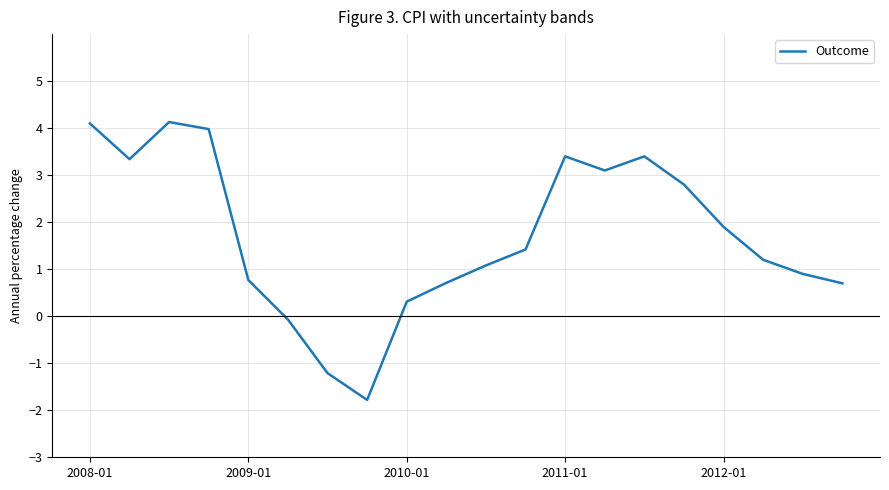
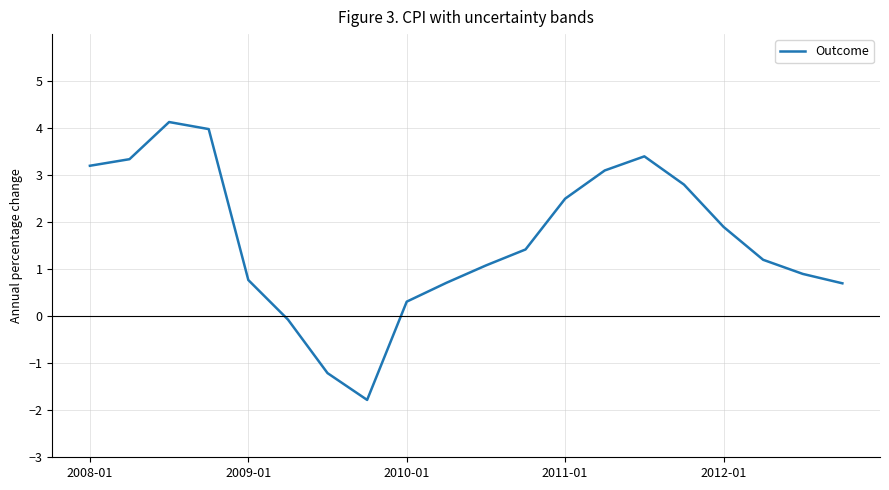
2008-01: 4.1 -> 3.2
2011-01: 3.4 -> 2.5
